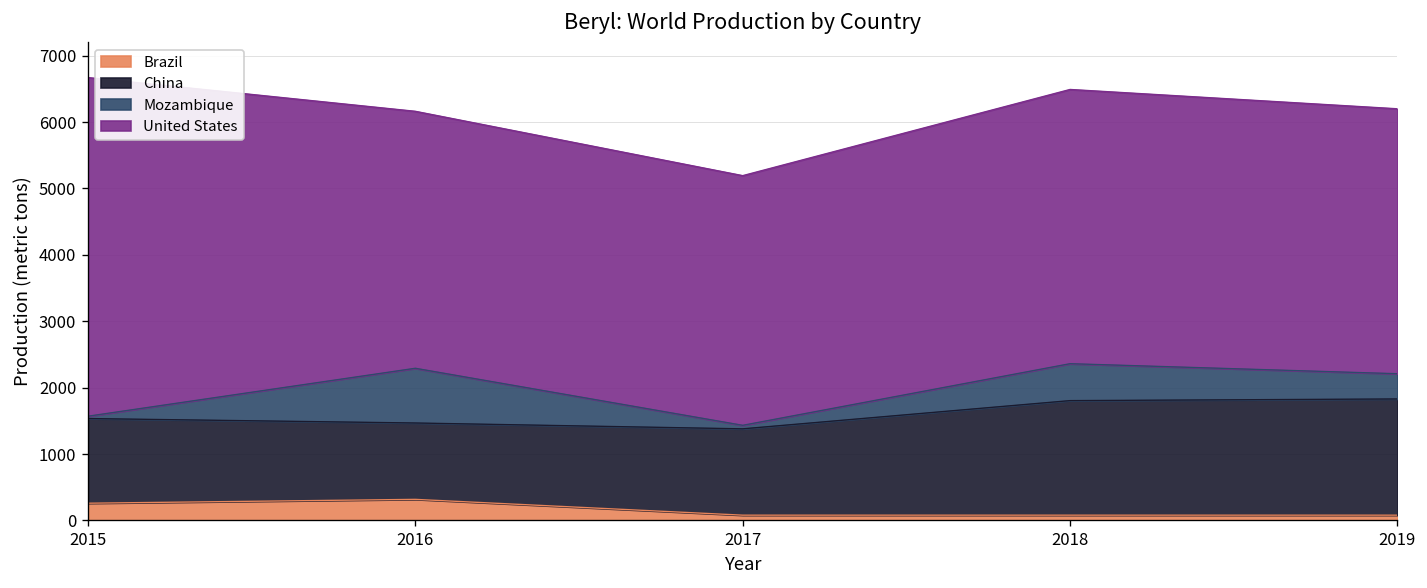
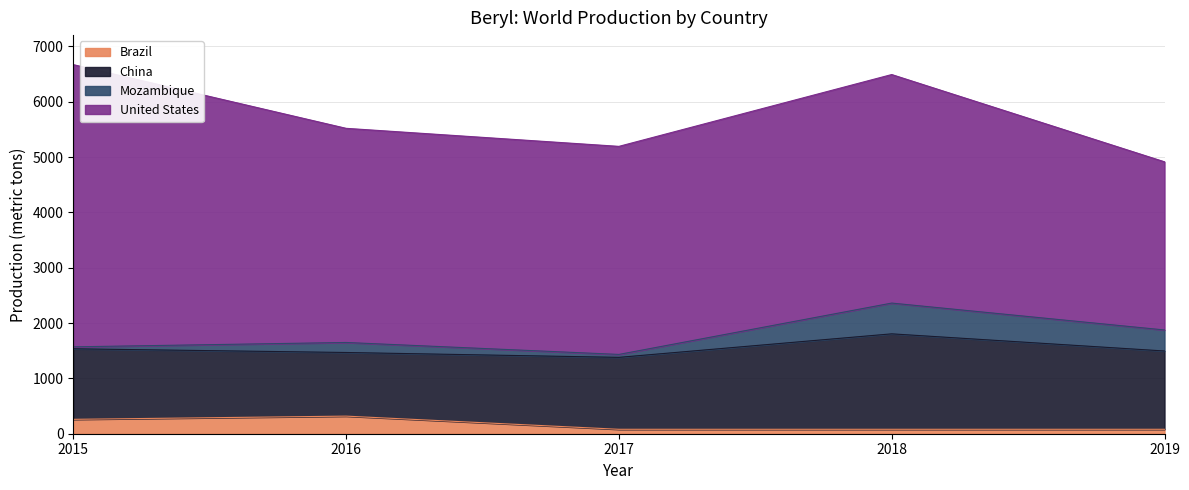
Mozambique, 2016: 800 -> 200
China, 2019: 1800 -> 1400
United States, 2019: 4000 -> 3000
